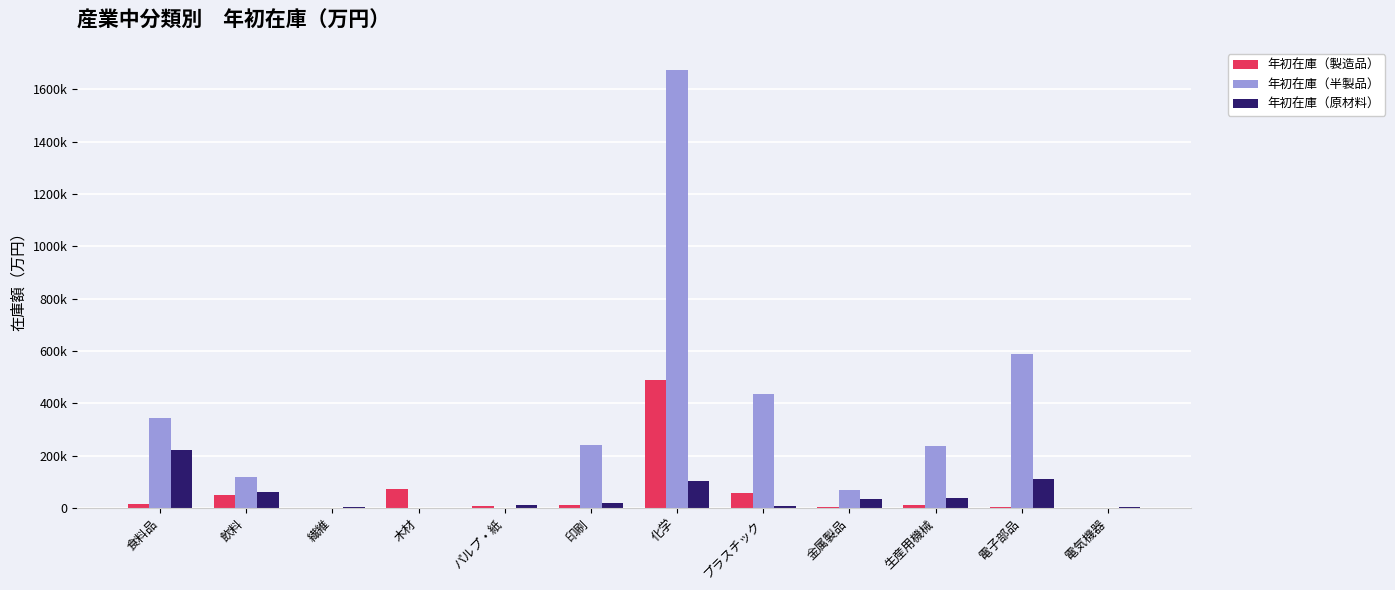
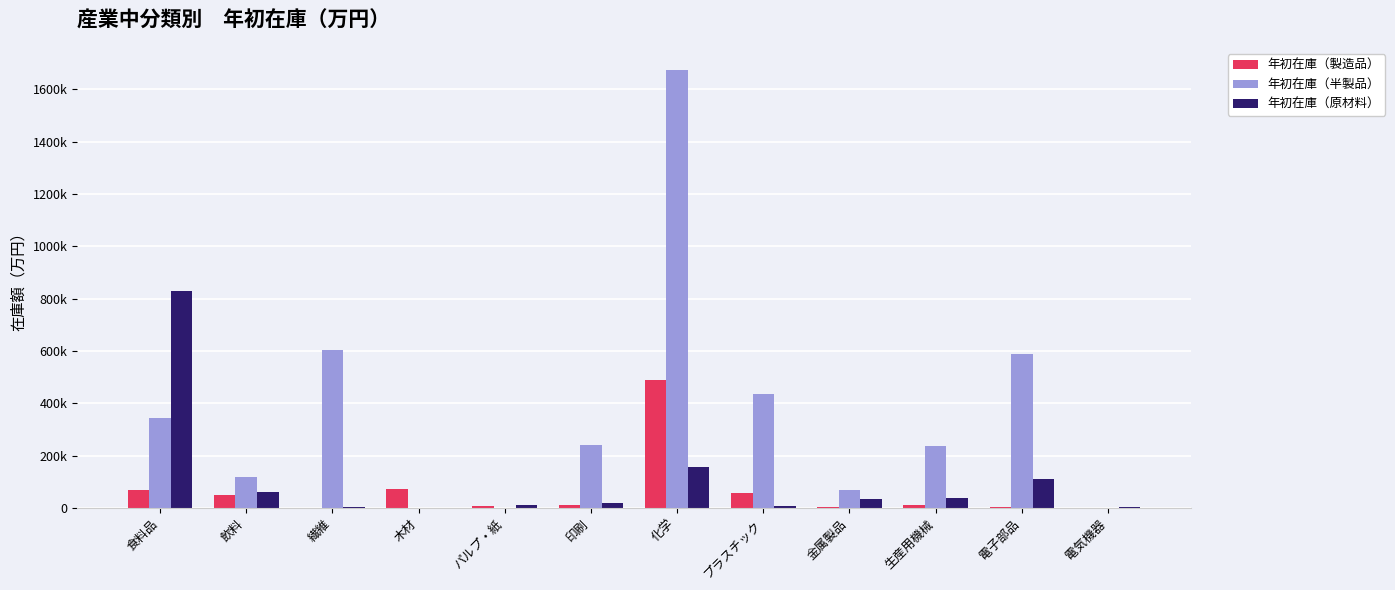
年初在庫（製造品）, 食料品: 20000 -> 70000
年初在庫（原材料）, 食料品: 220000 -> 830000
年初在庫（半製品）, 繊維: 0 -> 610000
年初在庫（原材料）, 化学: 100000 -> 160000
